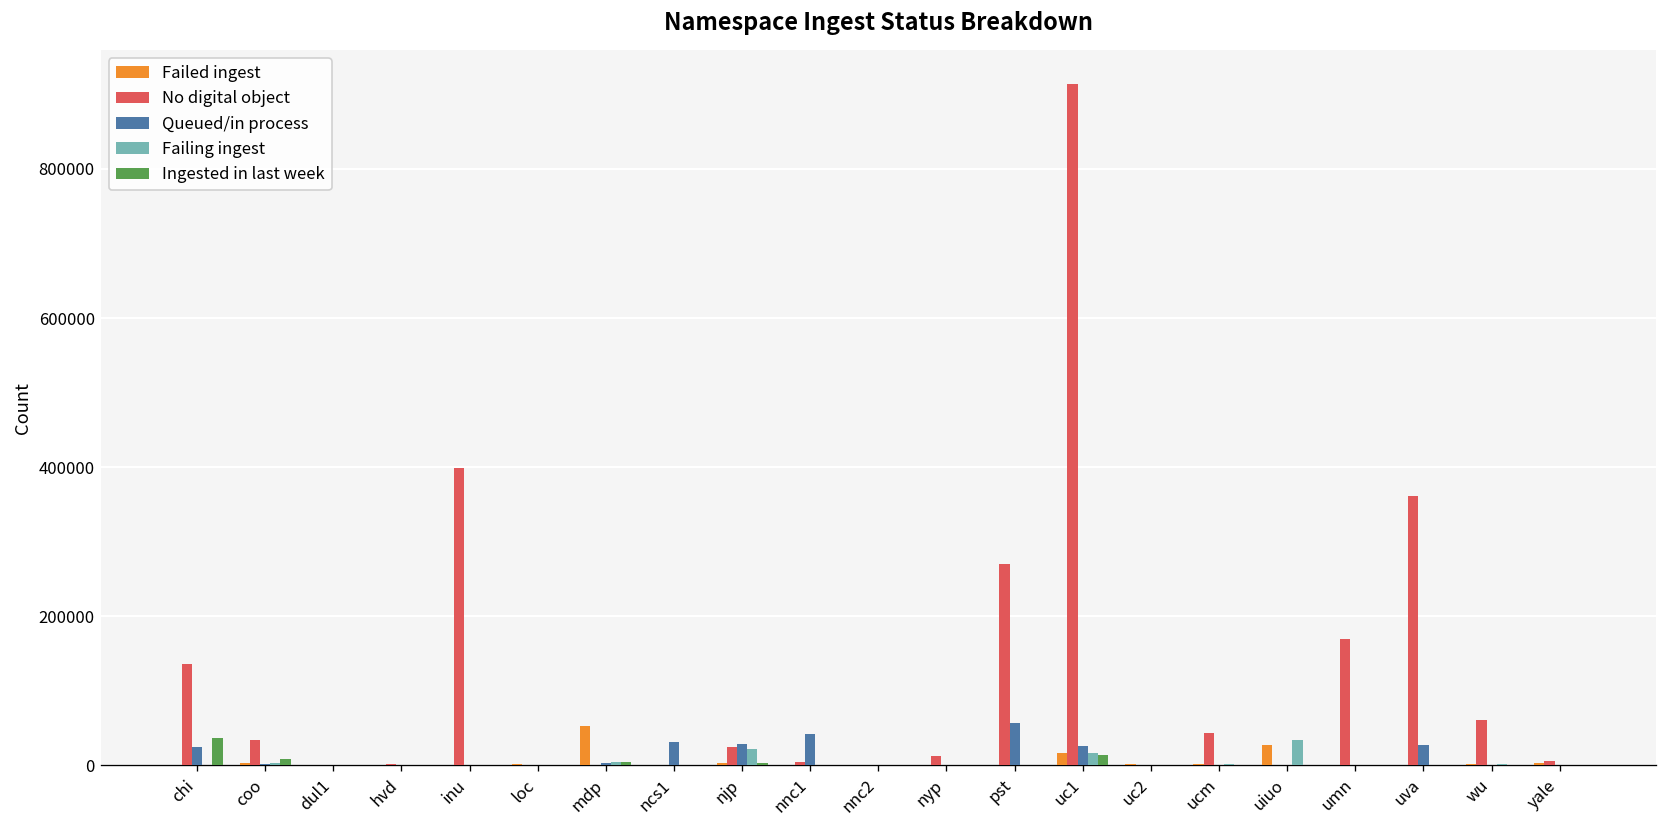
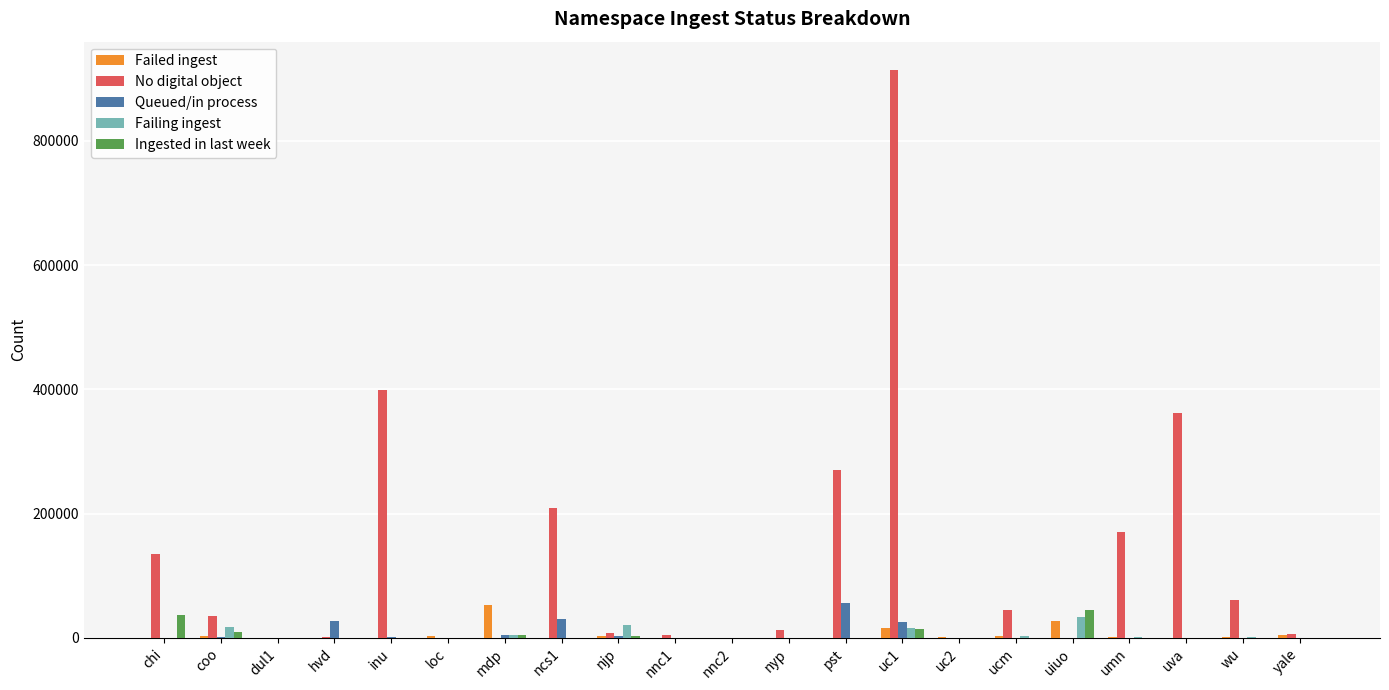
Queued/in process, chi: 20000 -> 0
Failing ingest, coo: 0 -> 20000
Queued/in process, hvd: 0 -> 30000
No digital object, ncs1: 0 -> 210000
No digital object, njp: 20000 -> 10000
Queued/in process, njp: 30000 -> 0
Queued/in process, nnc1: 40000 -> 0
Ingested in last week, uiuo: 0 -> 40000
Queued/in process, uva: 30000 -> 0
